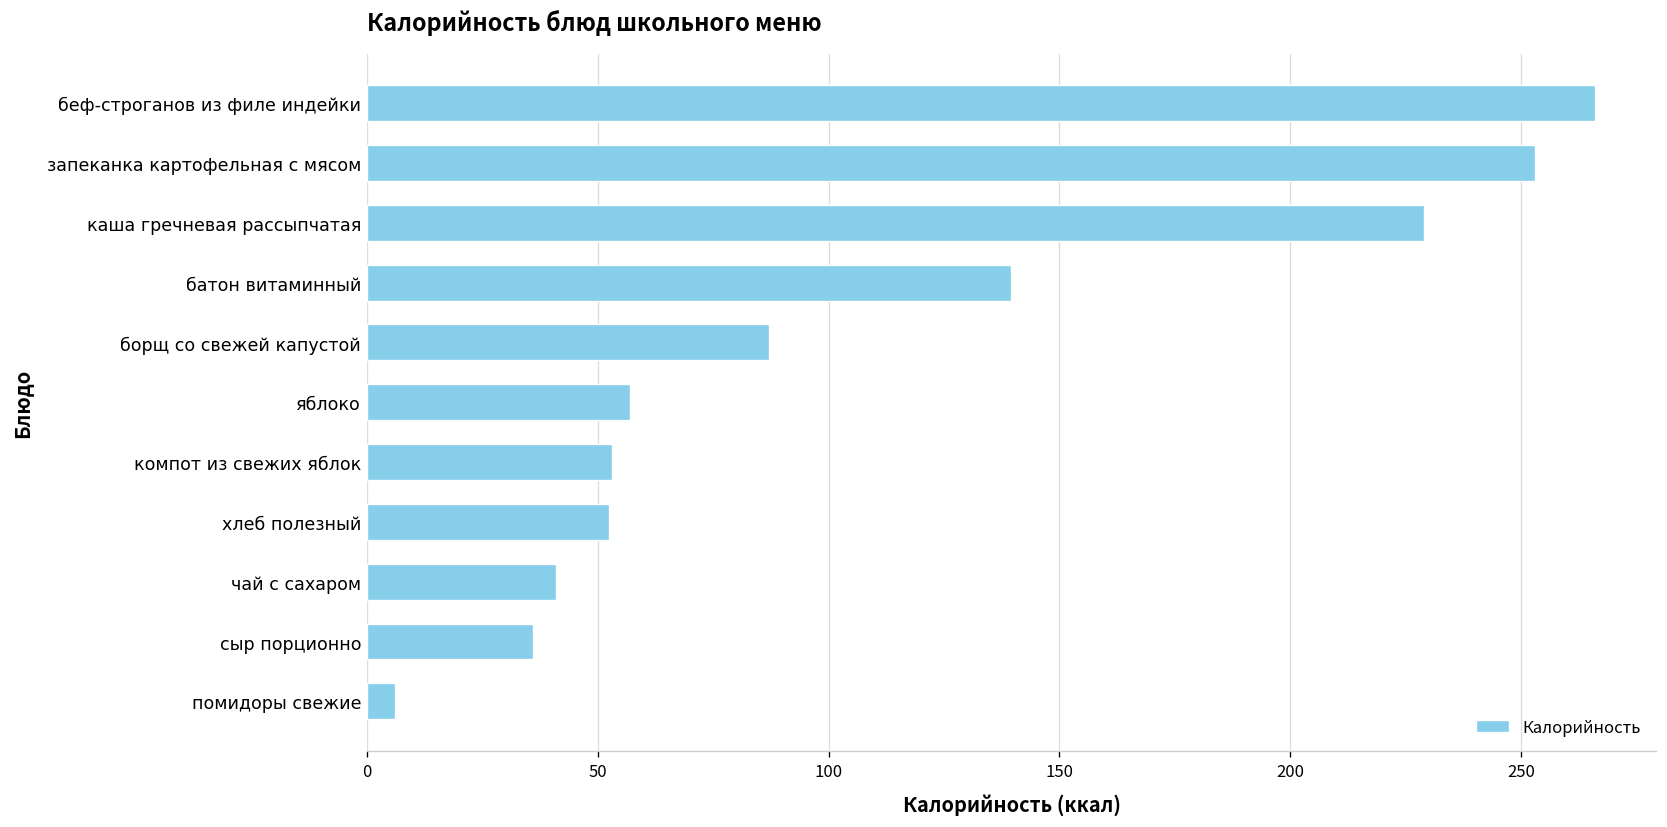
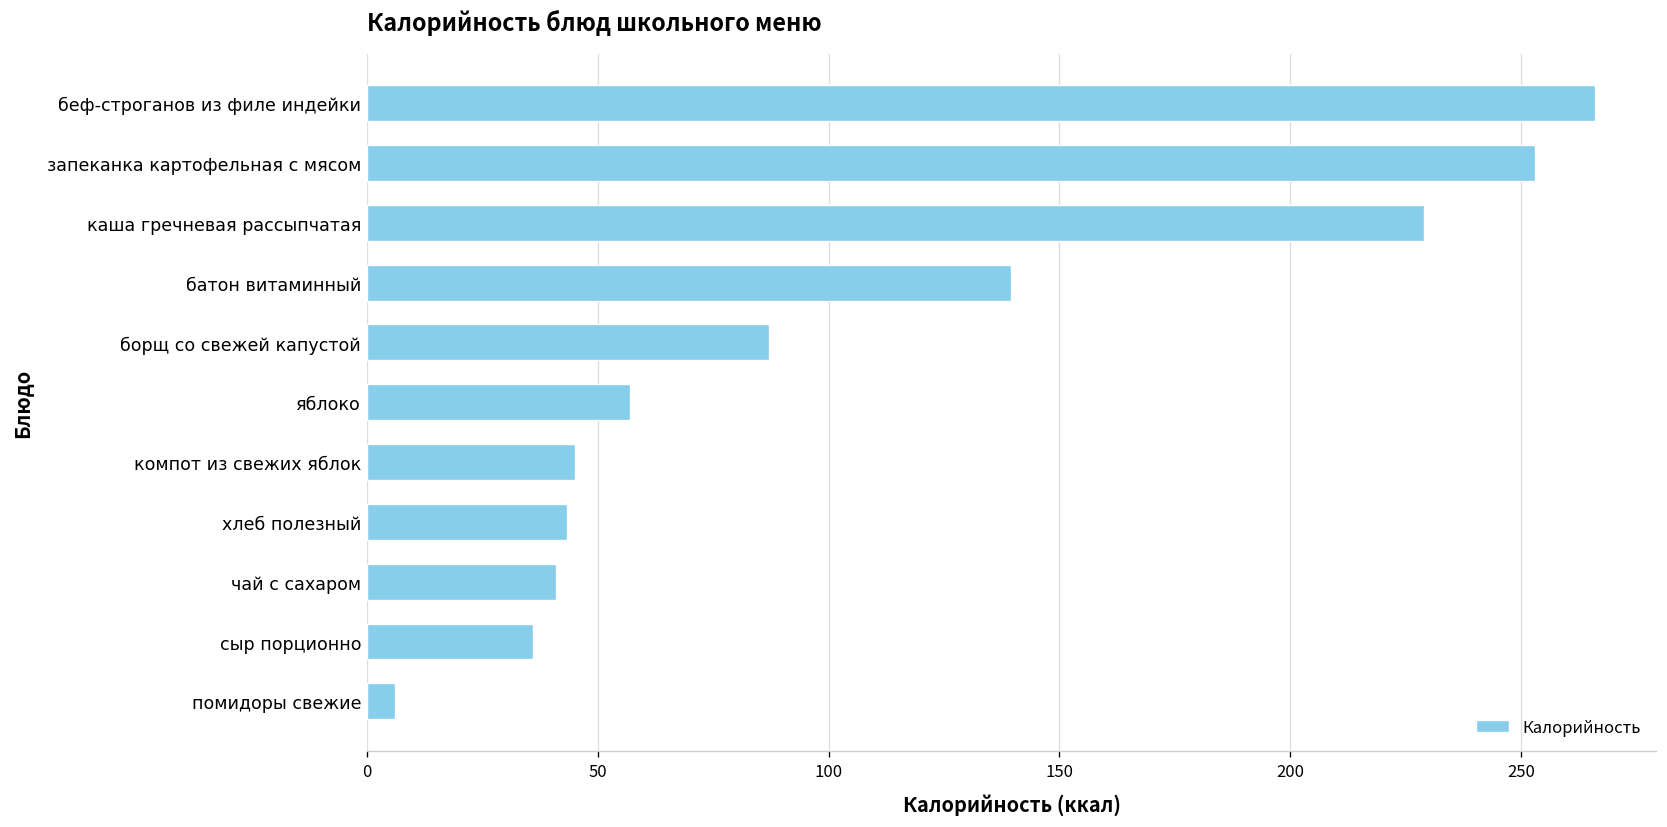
компот из свежих яблок: 53 -> 45
хлеб полезный: 53 -> 43
